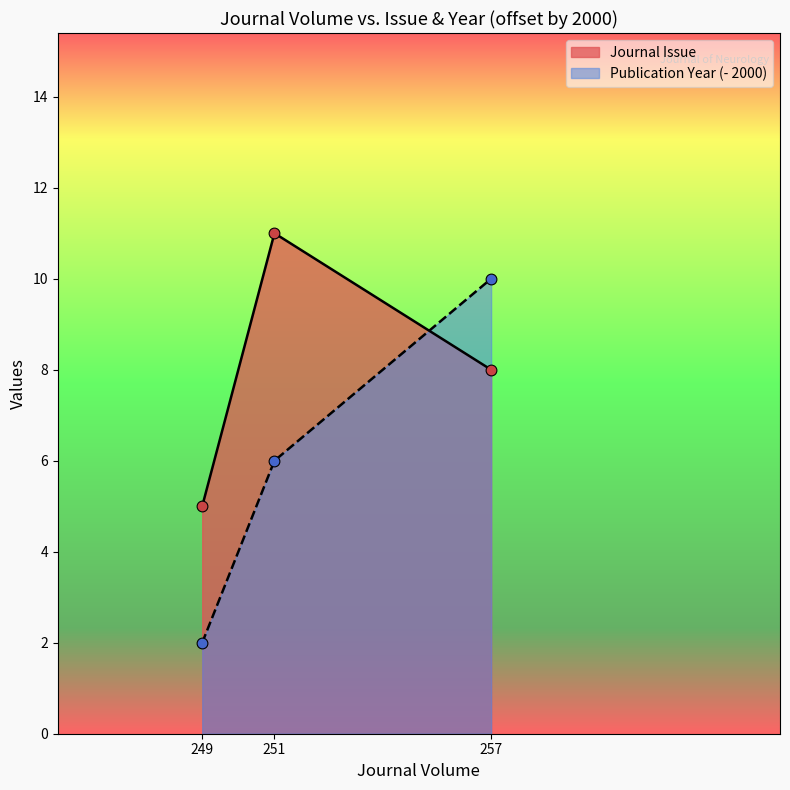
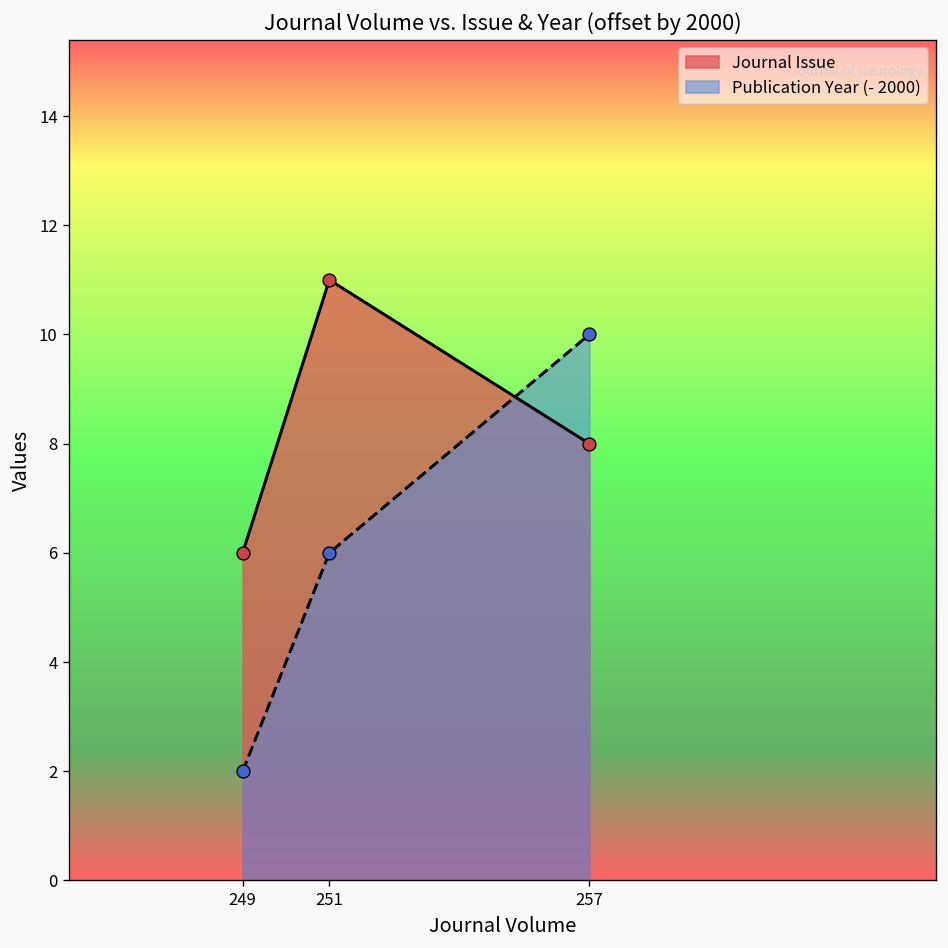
Journal Issue, 249: 5 -> 6
